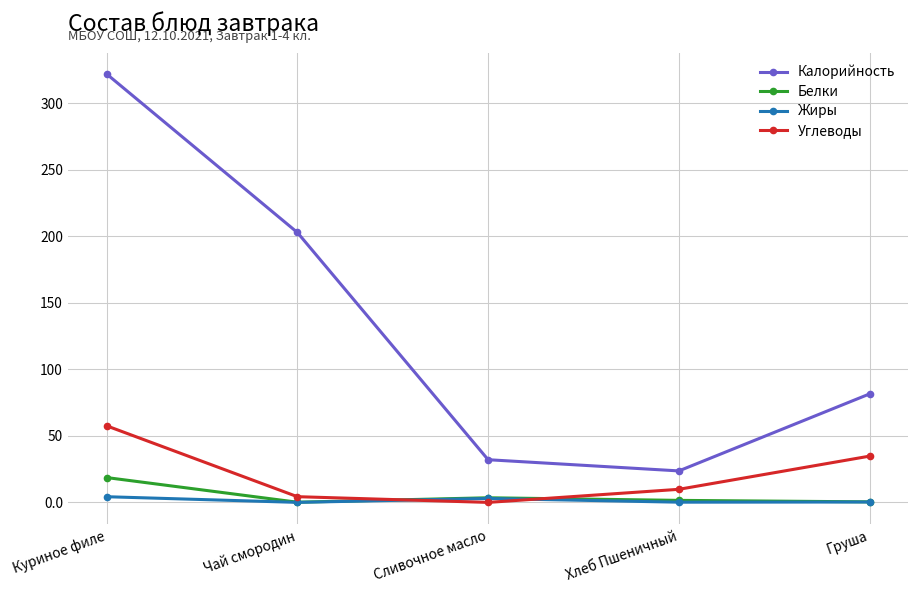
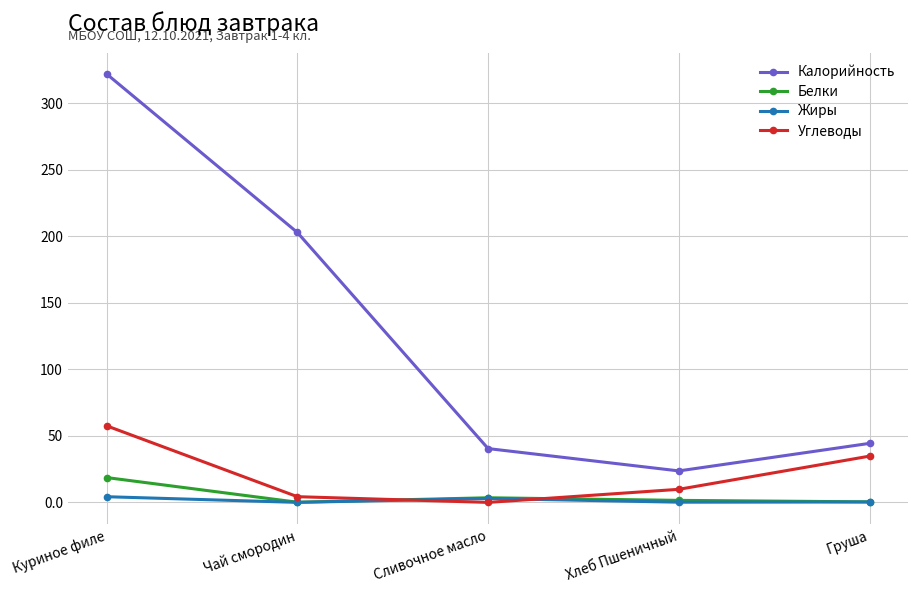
Калорийность, Сливочное масло: 32 -> 40
Калорийность, Груша: 82 -> 44
